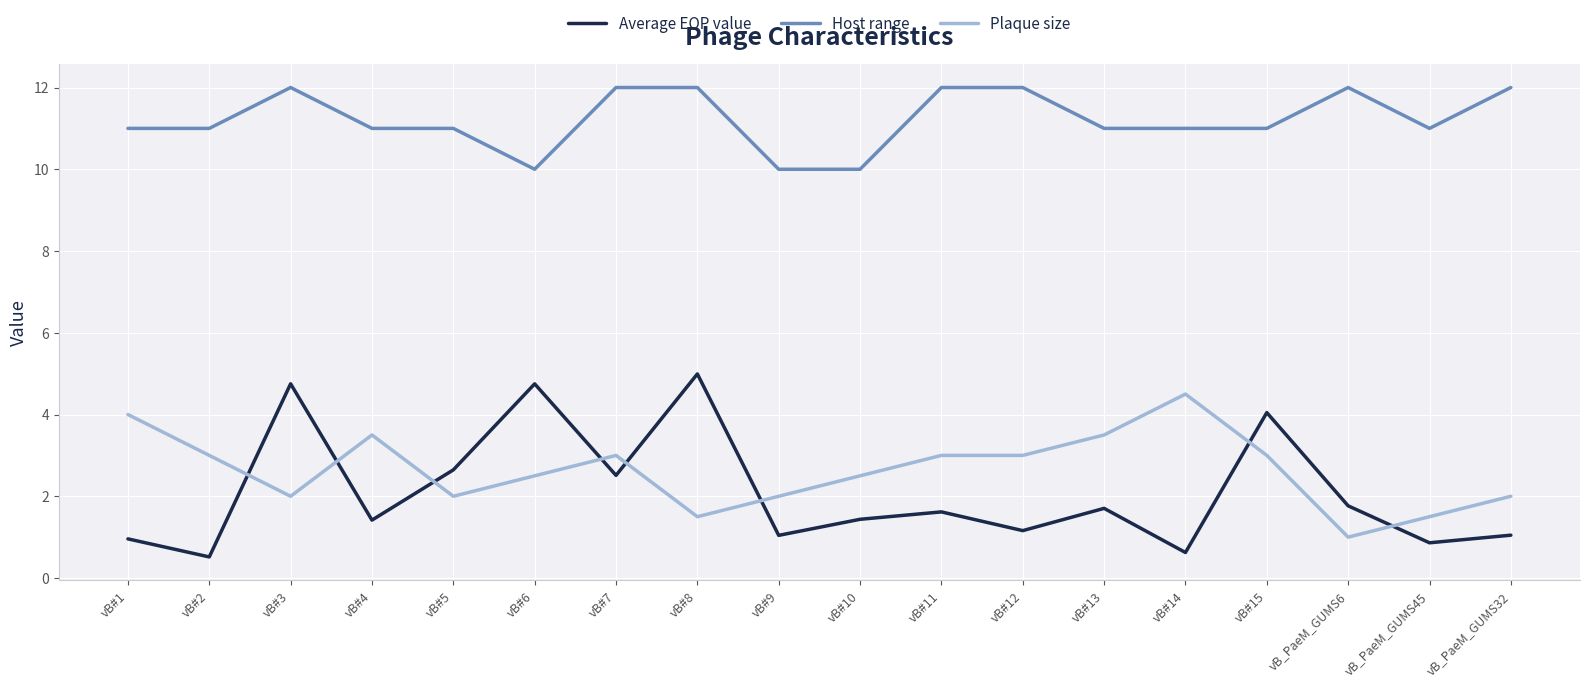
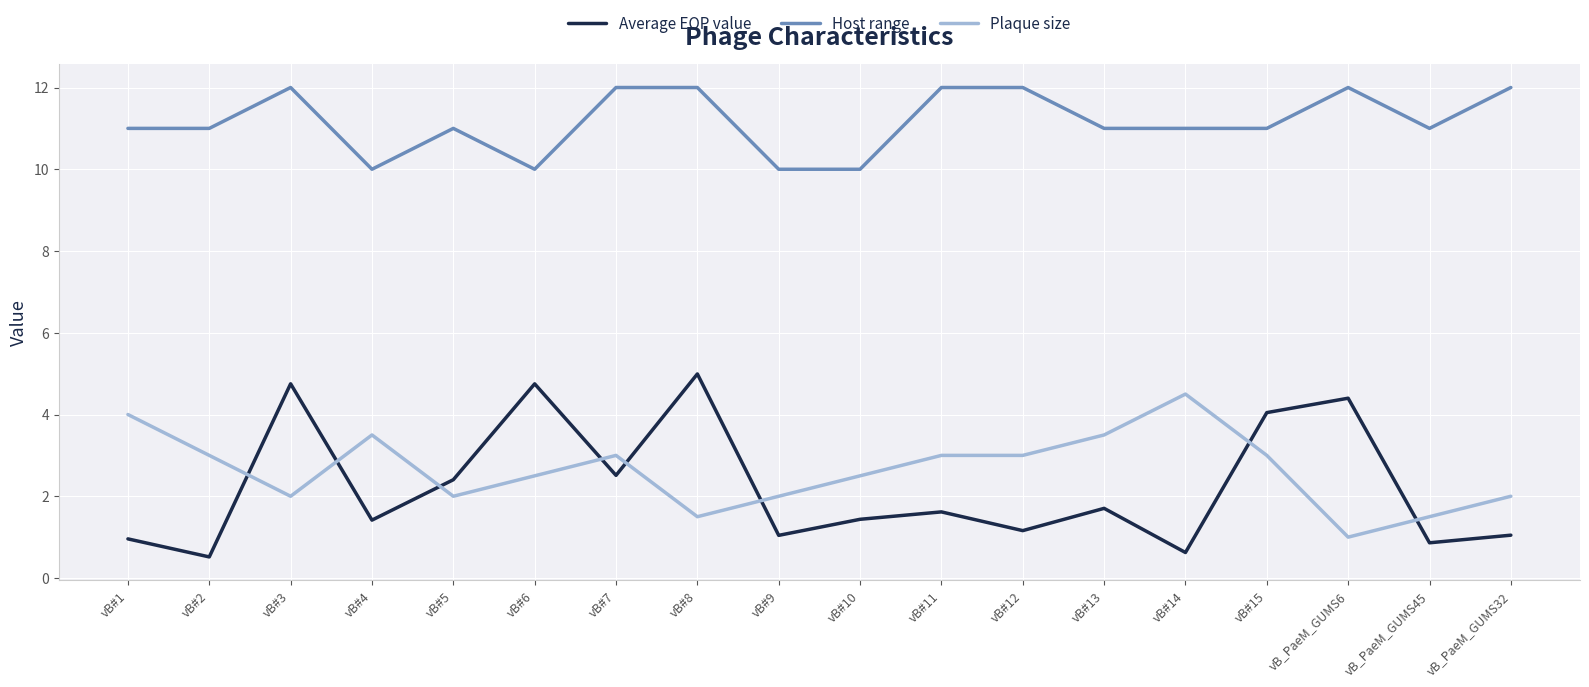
Host range, vB#4: 11 -> 10
Average EOP value, vB#5: 2.6 -> 2.4
Average EOP value, vB_PaeM_GUMS6: 1.8 -> 4.4
